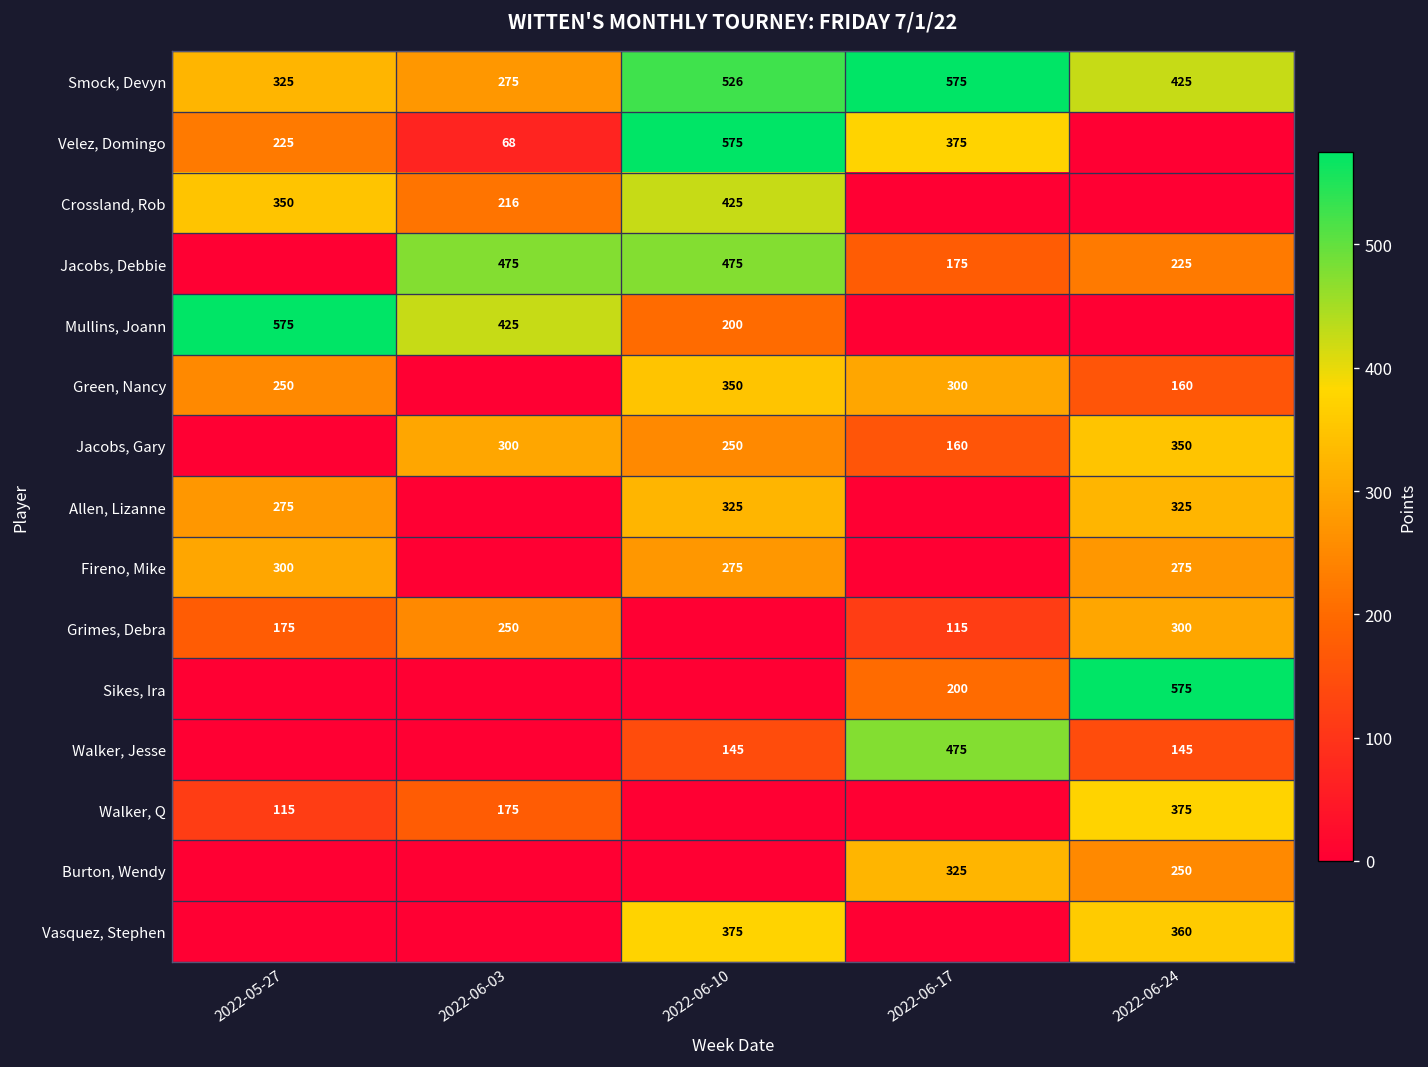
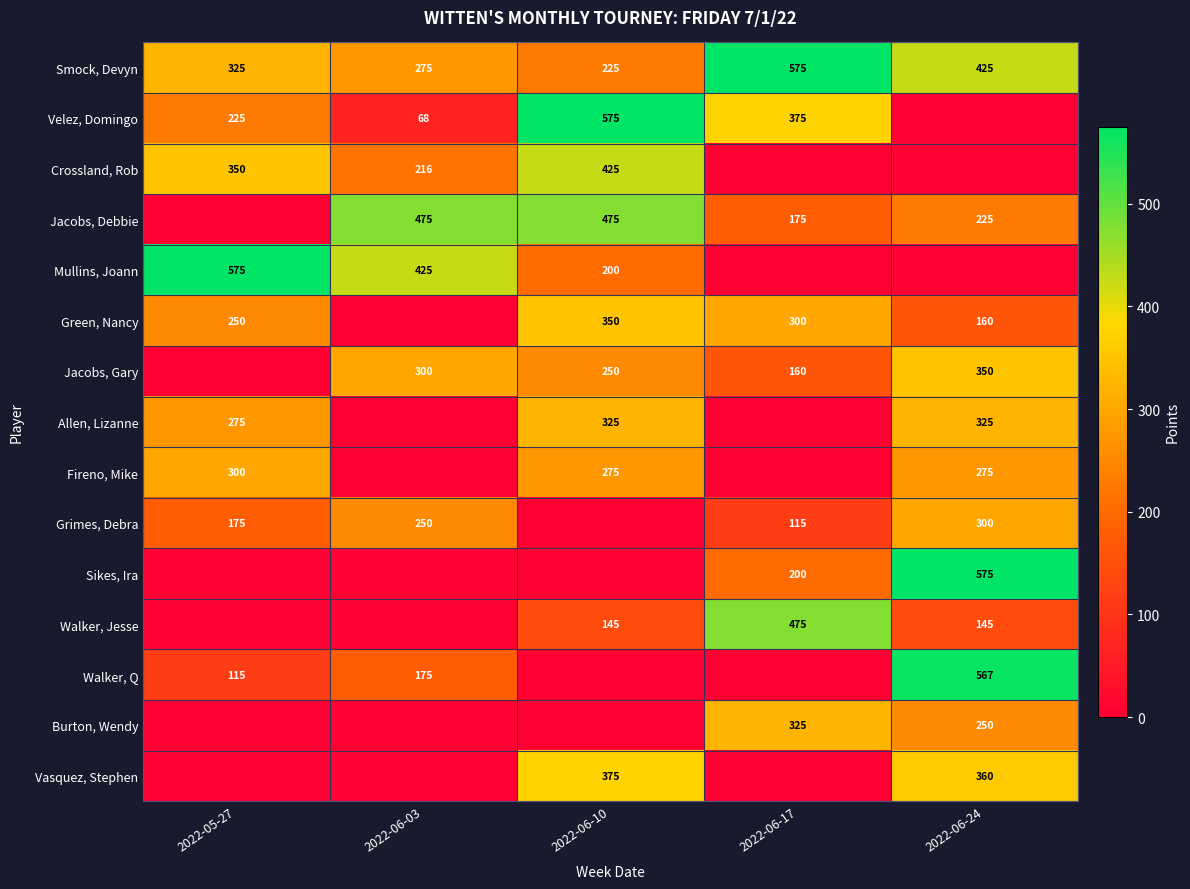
Smock, Devyn, 2022-06-10: 526 -> 225
Walker, Q, 2022-06-24: 375 -> 567
